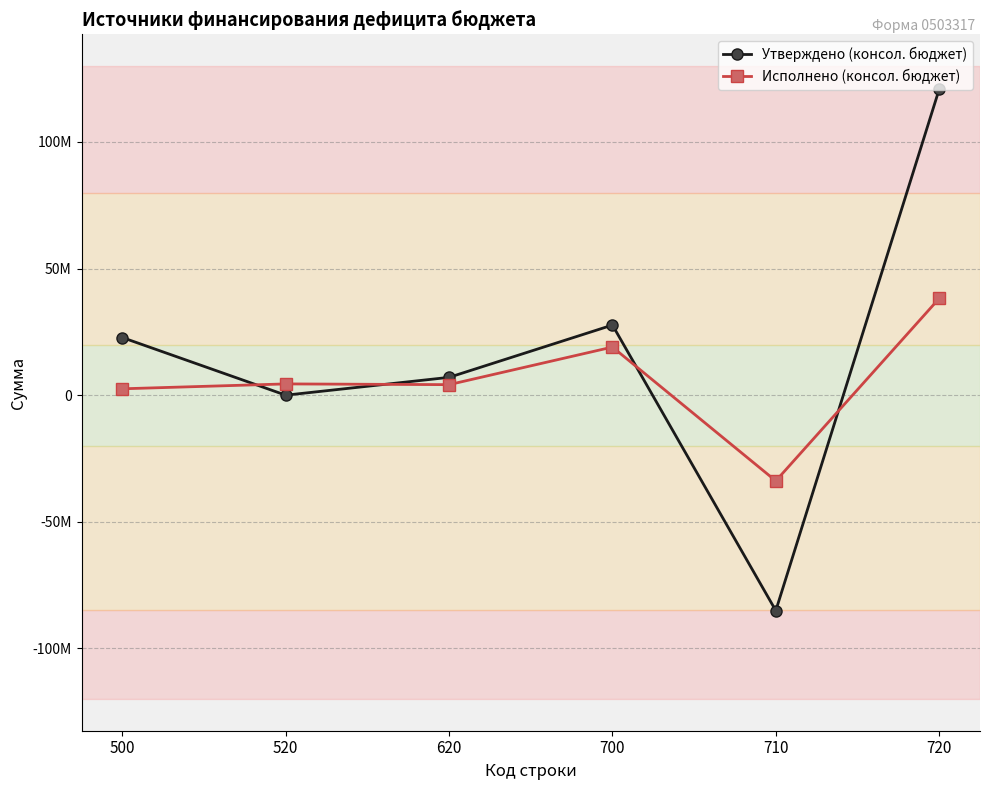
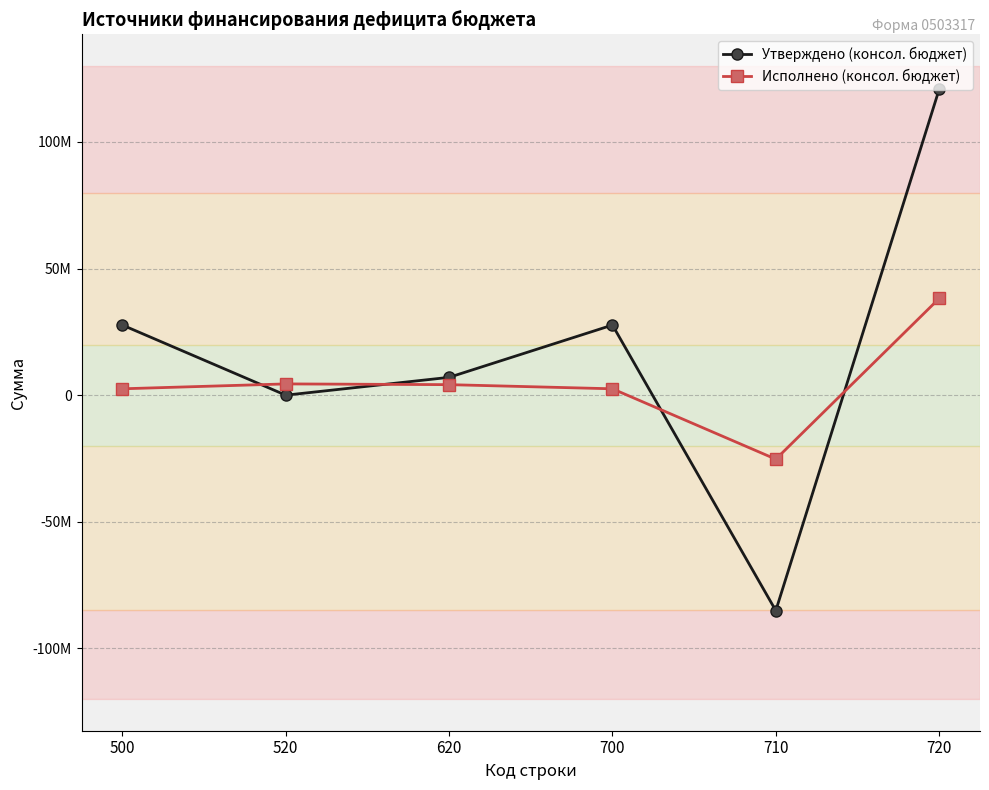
Утверждено (консол. бюджет), 500: 23000000 -> 28000000
Исполнено (консол. бюджет), 700: 19000000 -> 3000000
Исполнено (консол. бюджет), 710: -34000000 -> -25000000
